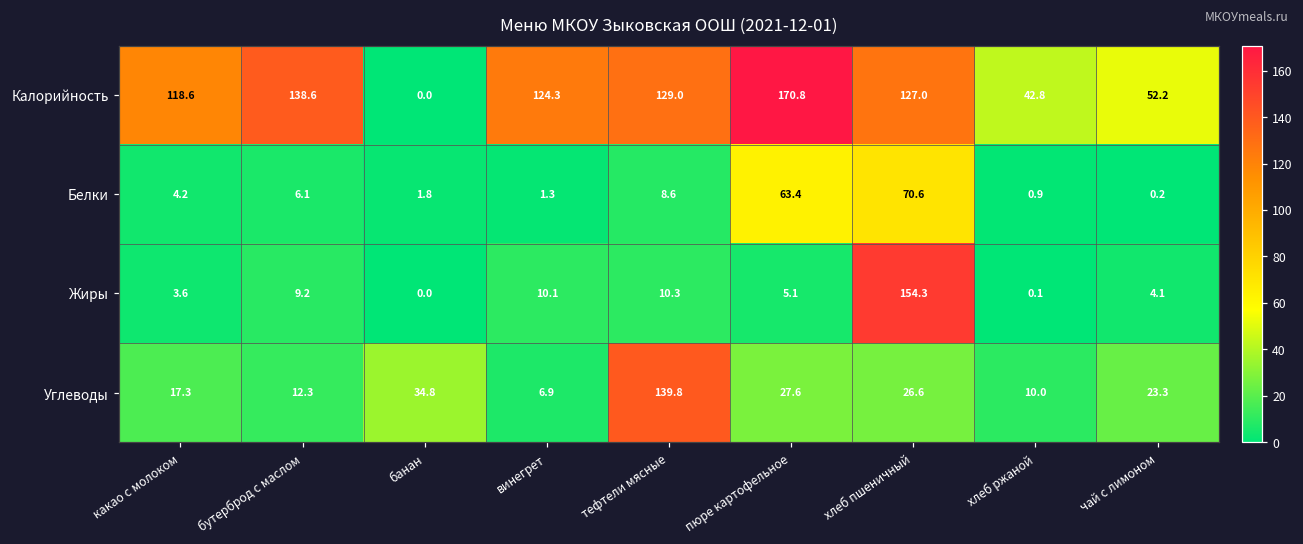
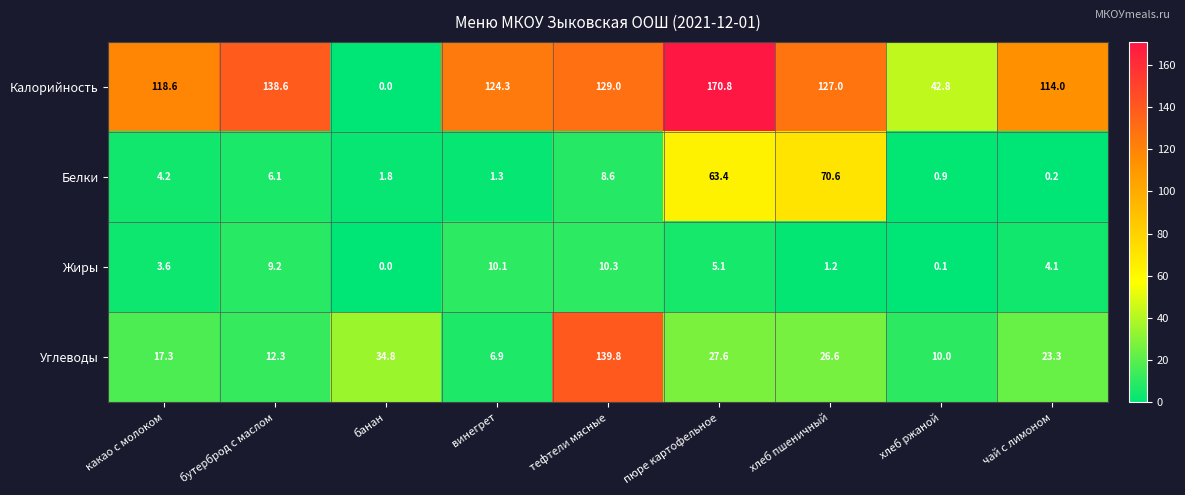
Калорийность, чай с лимоном: 52.2 -> 114.0
Жиры, хлеб пшеничный: 154.3 -> 1.2
